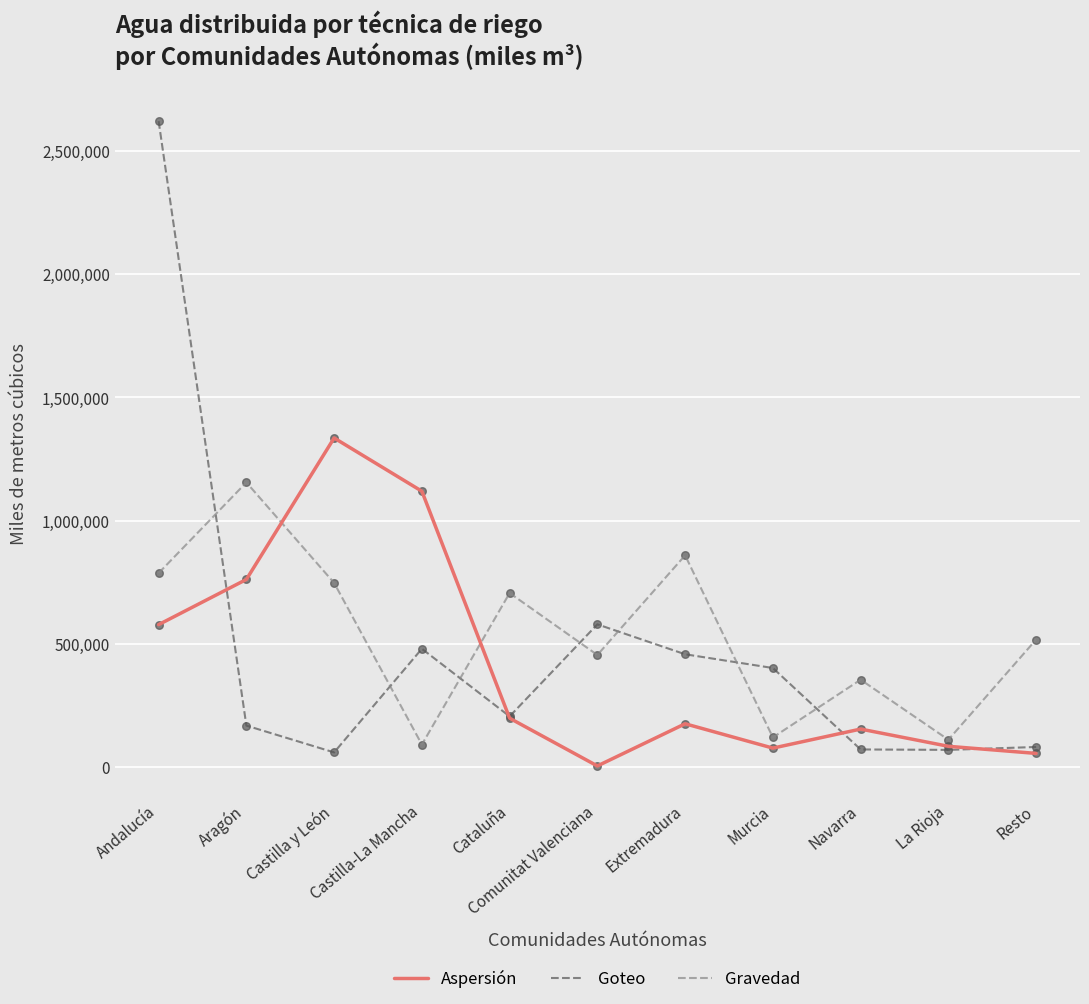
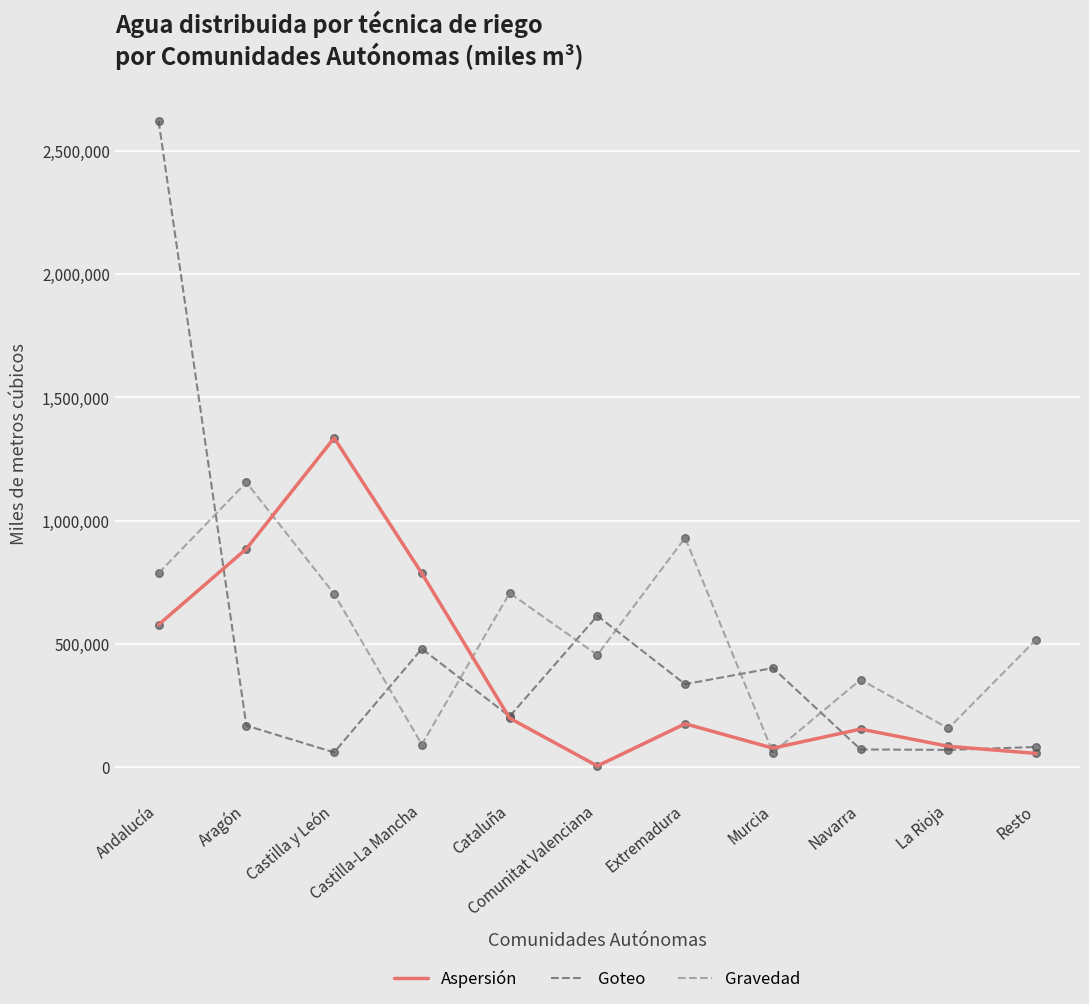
Aspersión, Aragón: 760,000 -> 890,000
Gravedad, Castilla y León: 750,000 -> 700,000
Aspersión, Castilla-La Mancha: 1,120,000 -> 790,000
Goteo, Comunitat Valenciana: 580,000 -> 610,000
Goteo, Extremadura: 460,000 -> 340,000
Gravedad, Extremadura: 860,000 -> 930,000
Gravedad, Murcia: 120,000 -> 60,000
Gravedad, La Rioja: 110,000 -> 160,000
